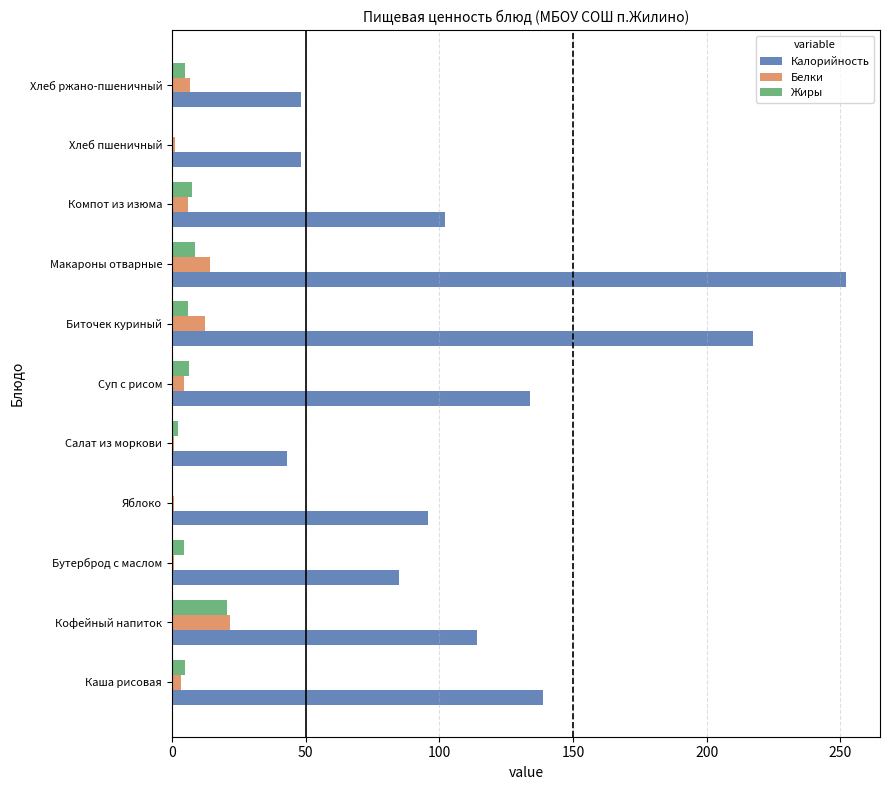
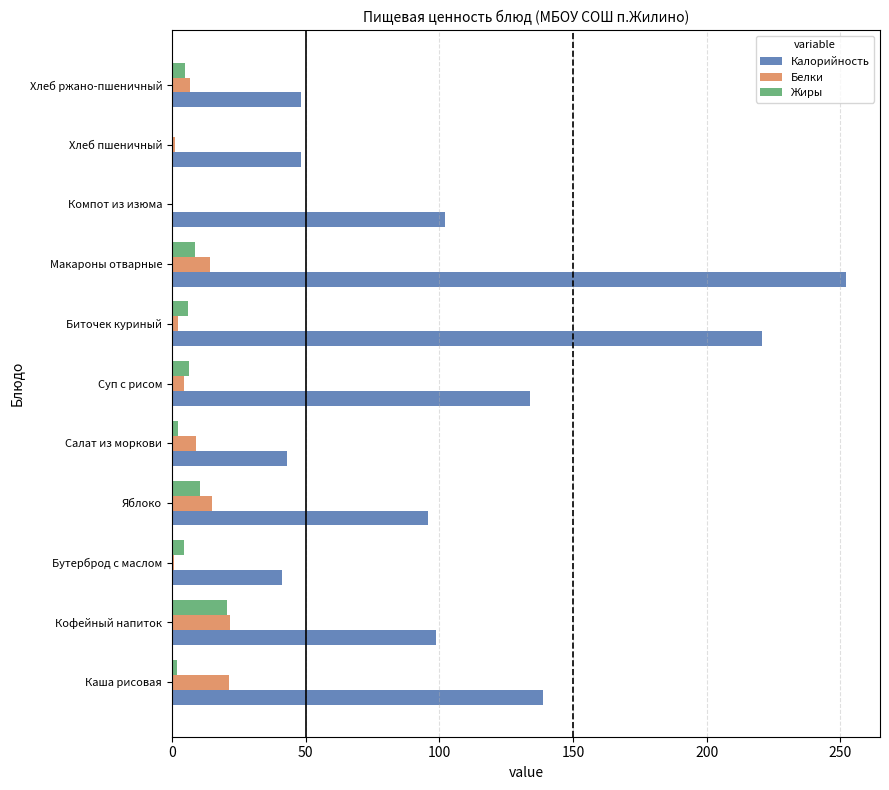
Жиры, Компот из изюма: 8 -> 0
Белки, Компот из изюма: 6 -> 0
Белки, Биточек куриный: 12 -> 2
Калорийность, Биточек куриный: 217 -> 221
Белки, Салат из моркови: 1 -> 9
Жиры, Яблоко: 0 -> 11
Белки, Яблоко: 1 -> 15
Калорийность, Бутерброд с маслом: 85 -> 41
Калорийность, Кофейный напиток: 114 -> 99
Жиры, Каша рисовая: 5 -> 2
Белки, Каша рисовая: 4 -> 21
